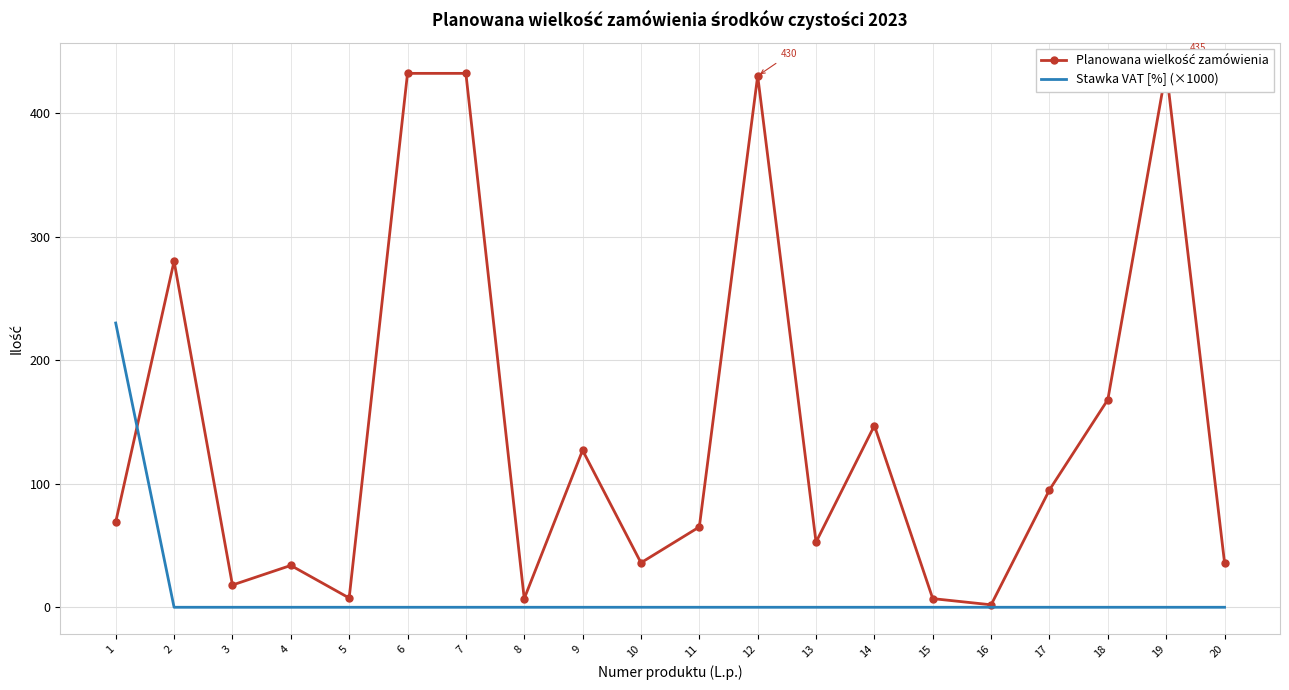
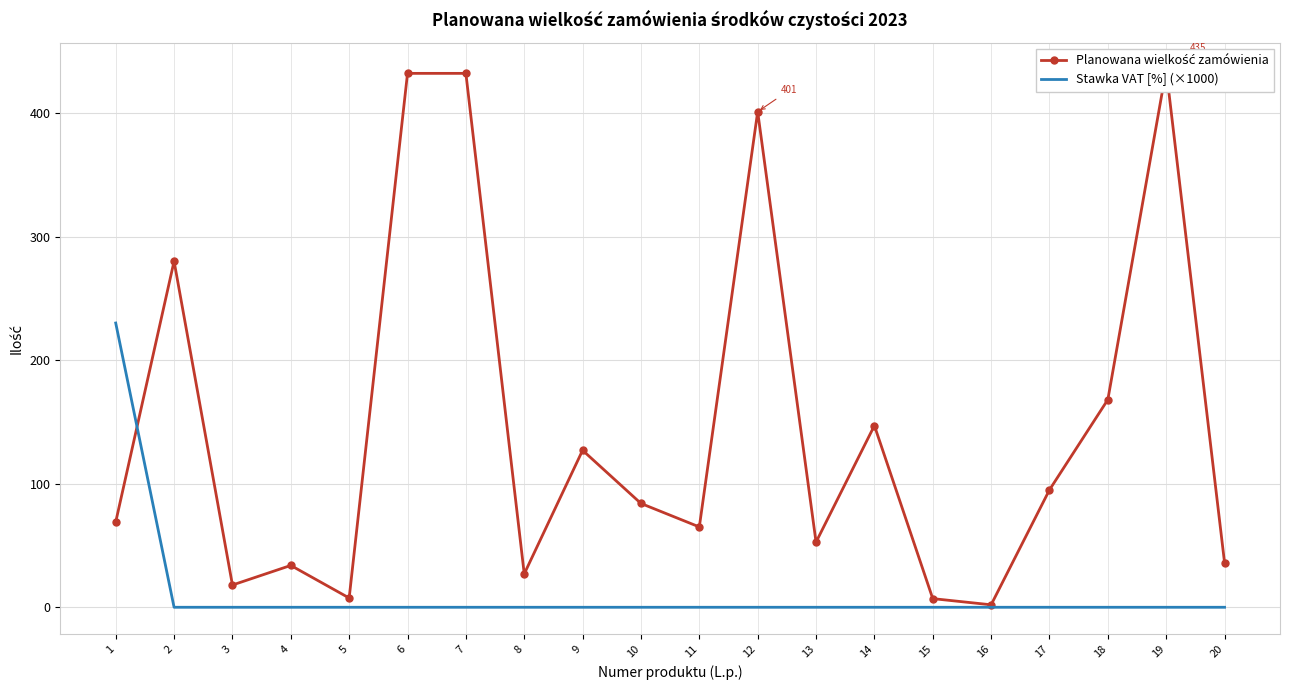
Planowana wielkość zamówienia, 8: 7 -> 27
Planowana wielkość zamówienia, 10: 36 -> 84
Planowana wielkość zamówienia, 12: 430 -> 401
